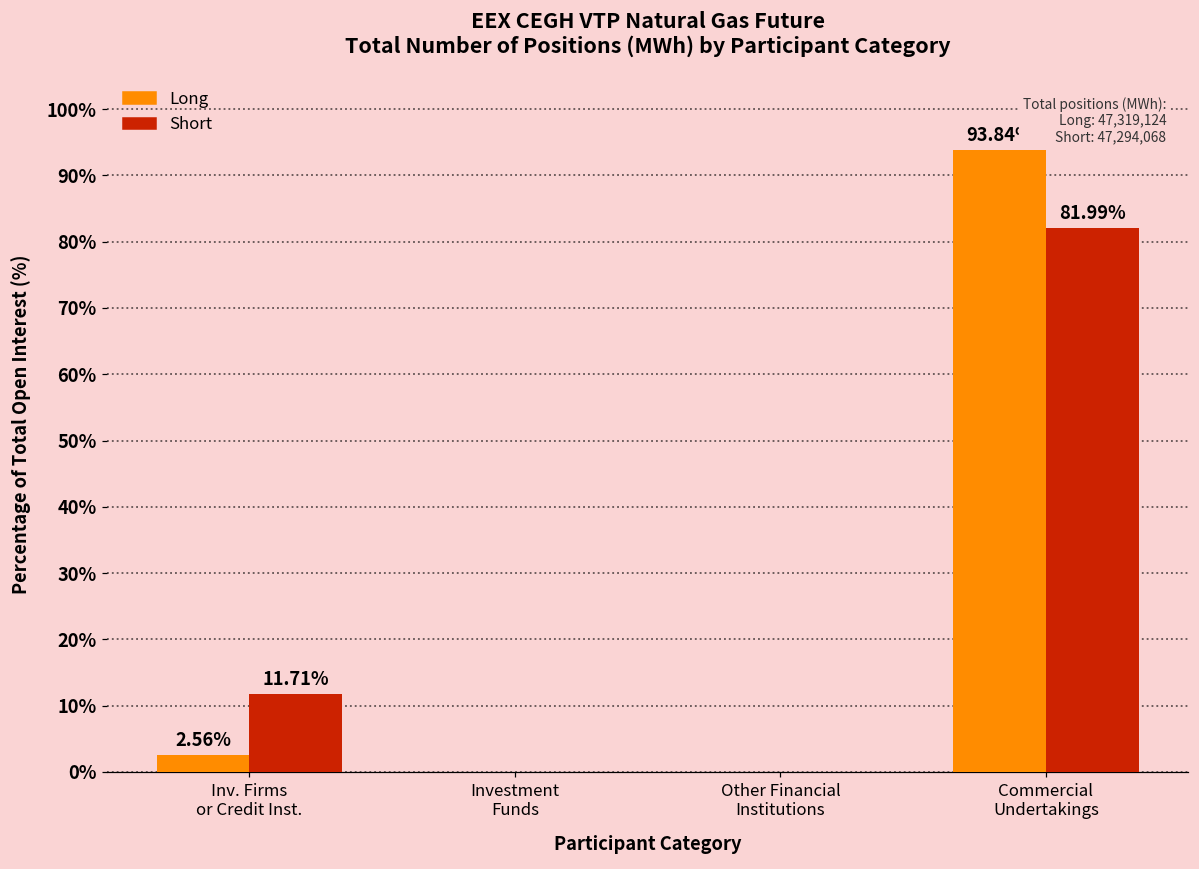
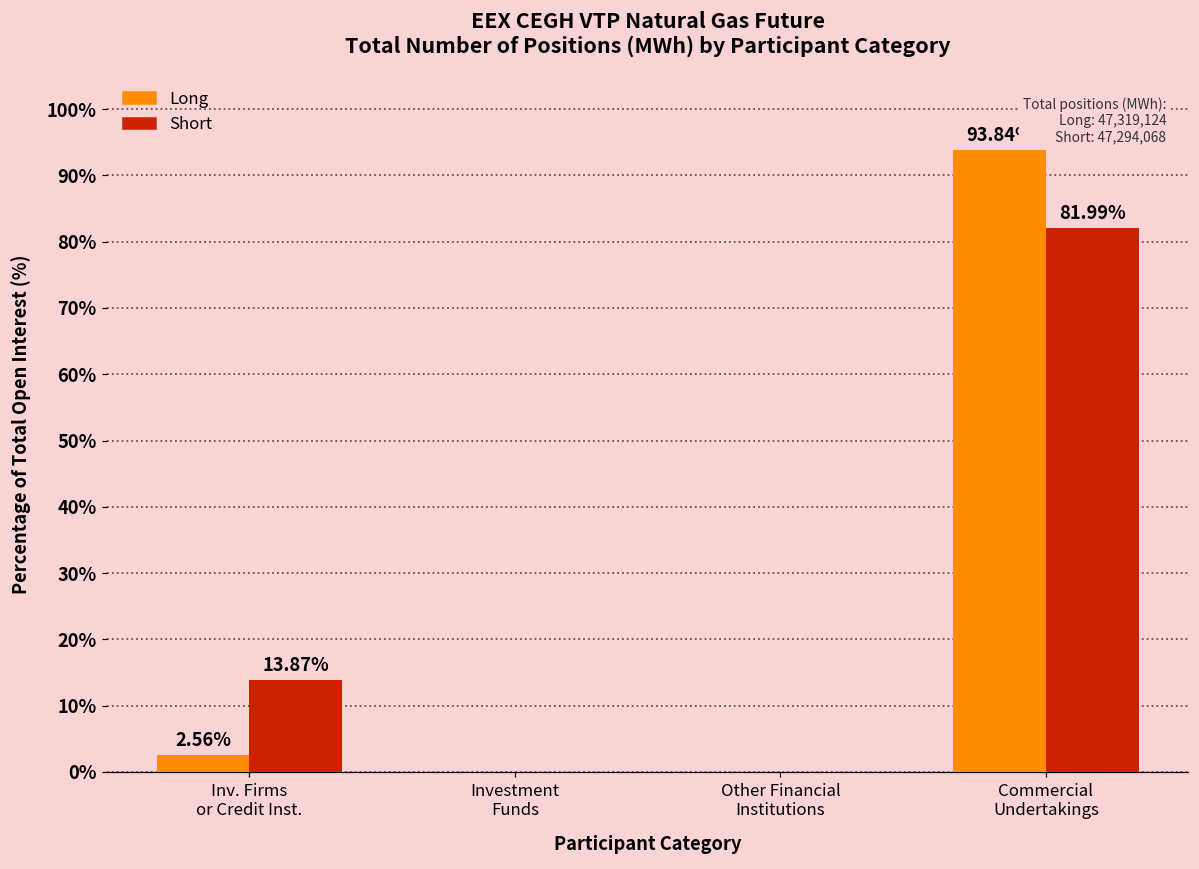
Short, Inv. Firms or Credit Inst.: 11.71% -> 13.87%
